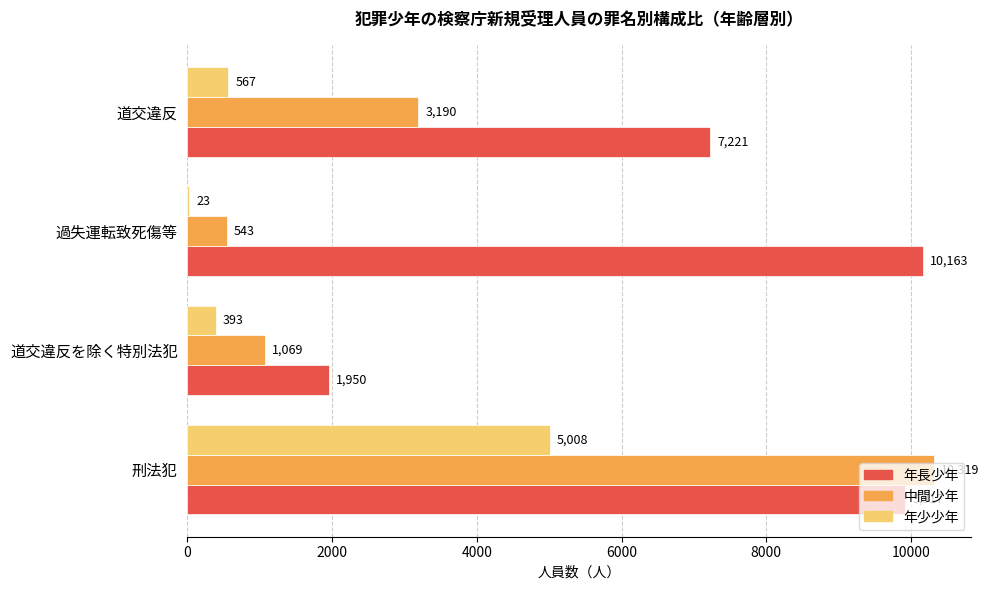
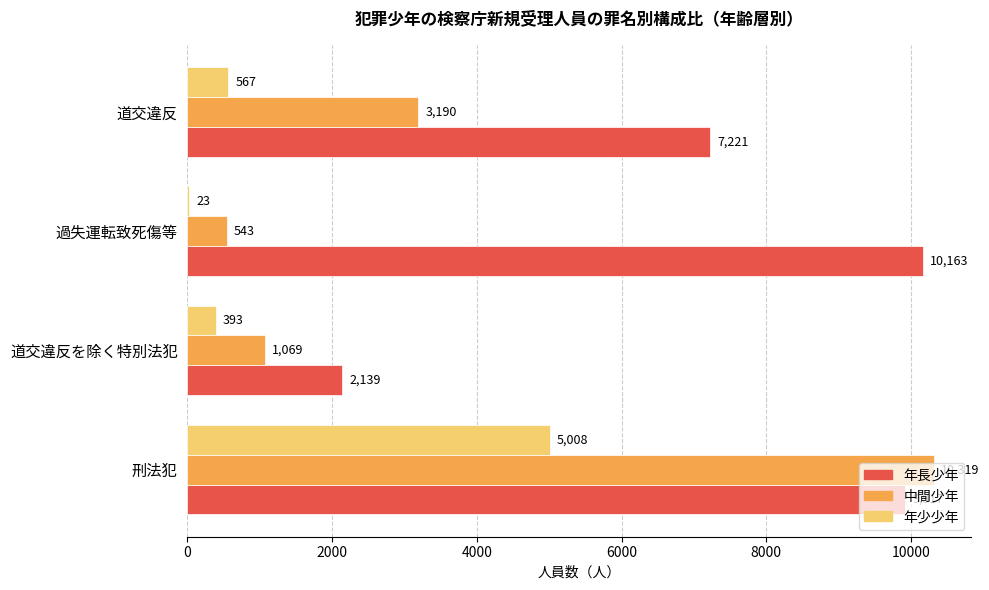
年長少年, 道交違反を除く特別法犯: 1,950 -> 2,139
